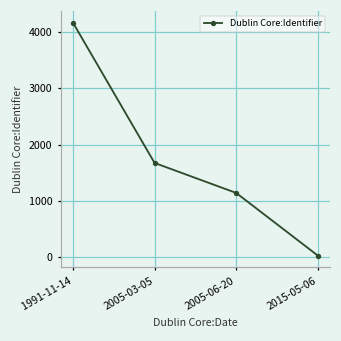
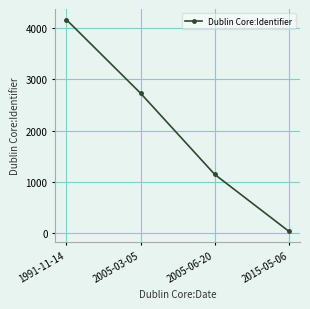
2005-03-05: 1700 -> 2700
